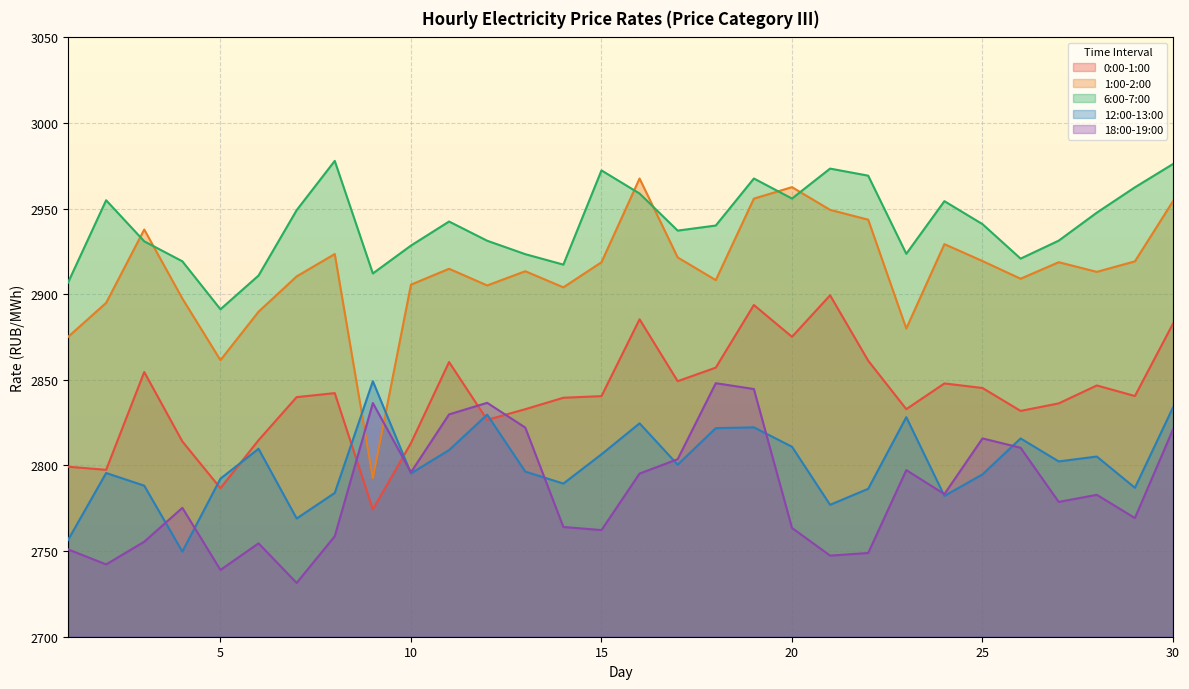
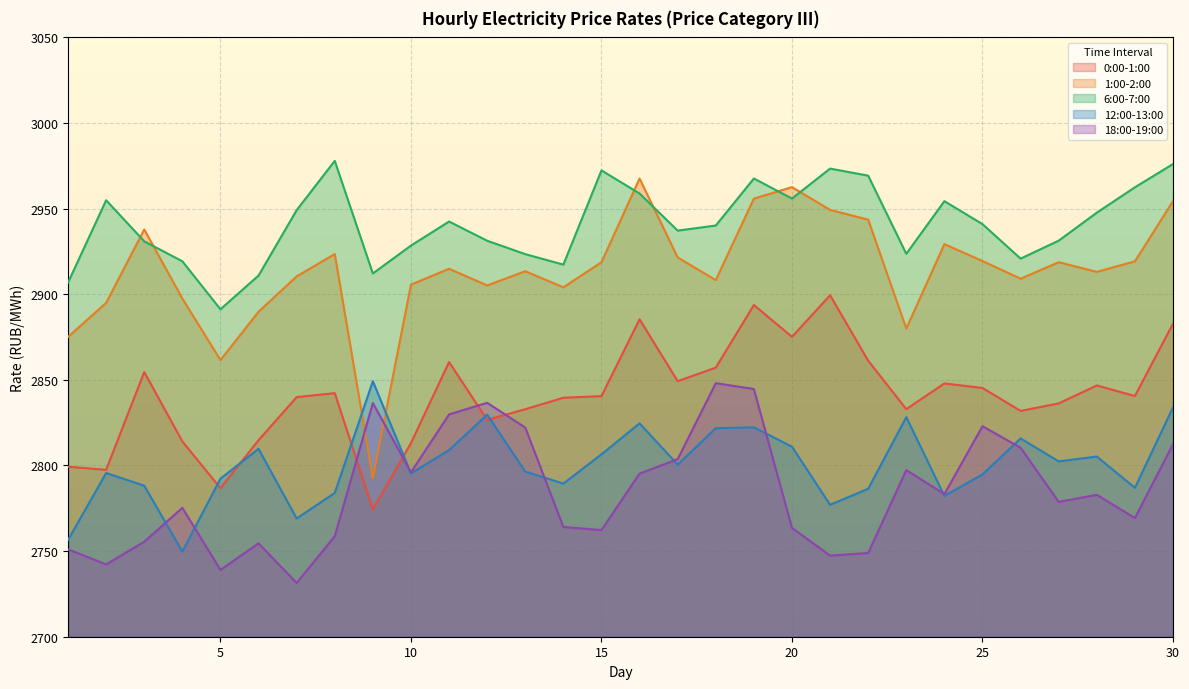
18:00-19:00, 25: 2816 -> 2823
18:00-19:00, 30: 2821 -> 2812
